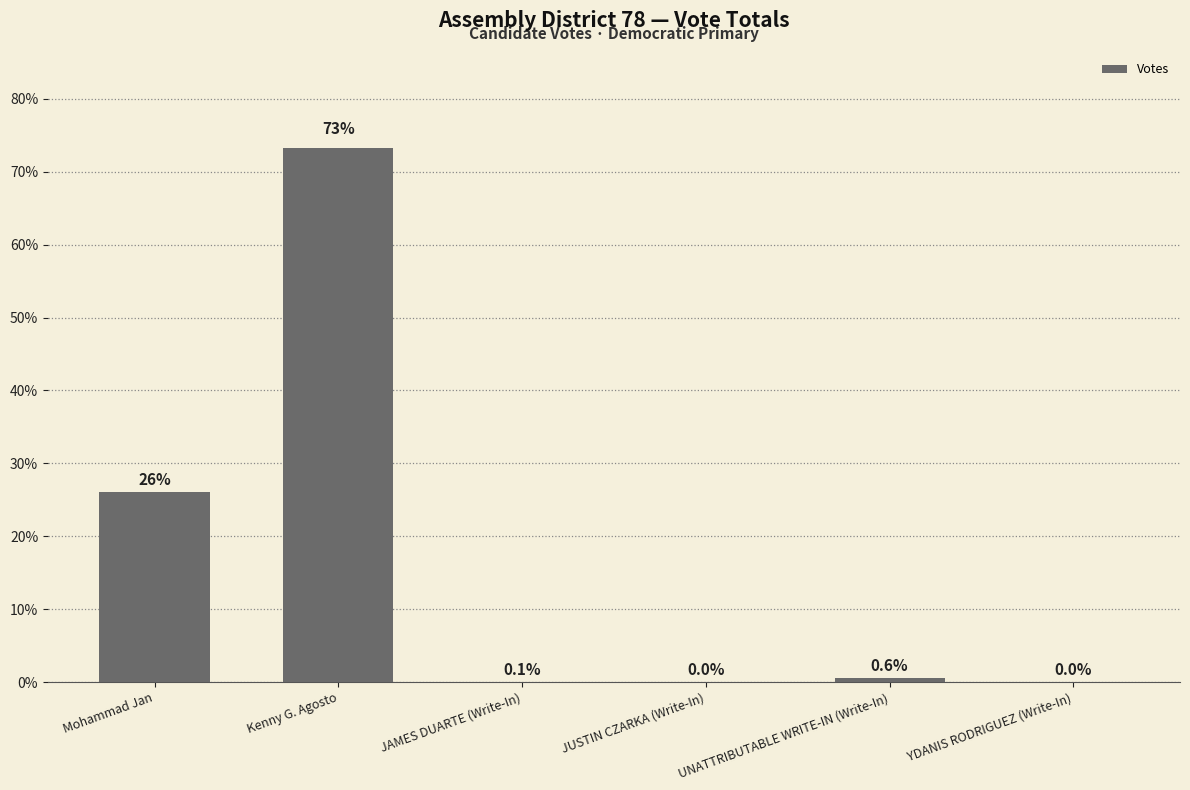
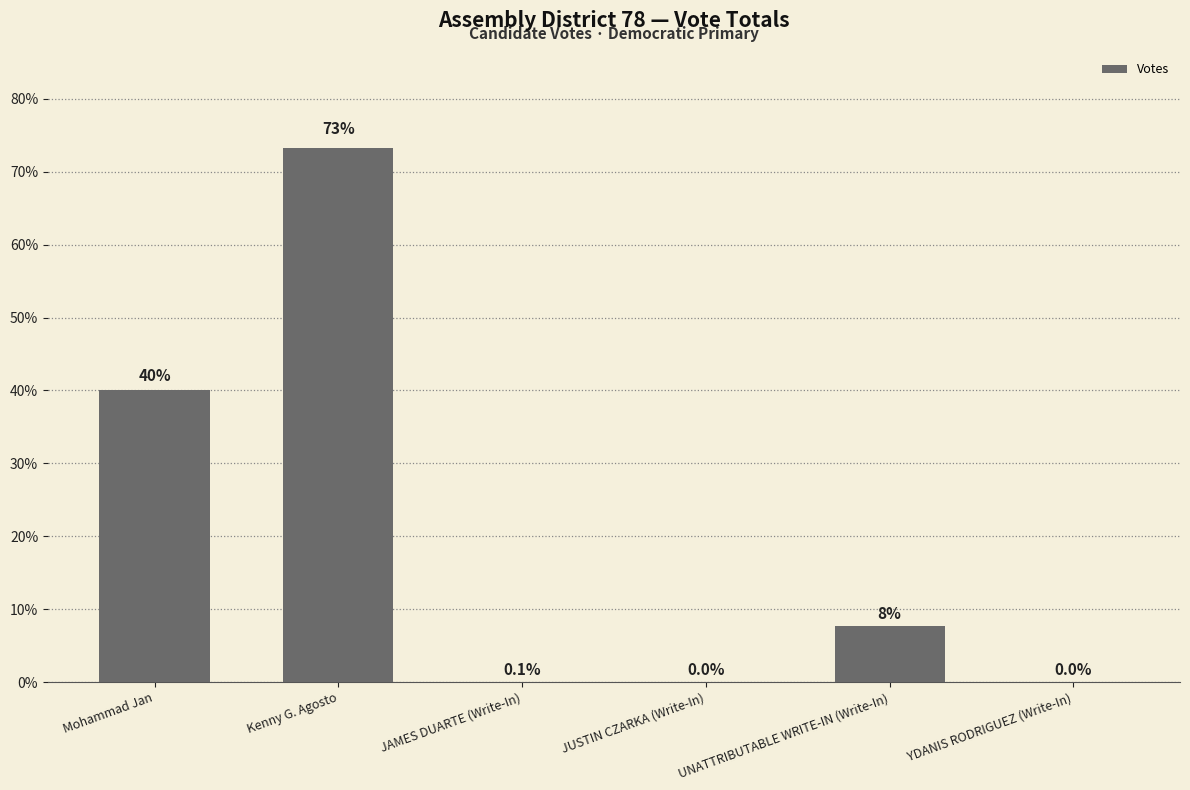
Mohammad Jan: 26% -> 40%
UNATTRIBUTABLE WRITE-IN (Write-In): 0.6% -> 8%
